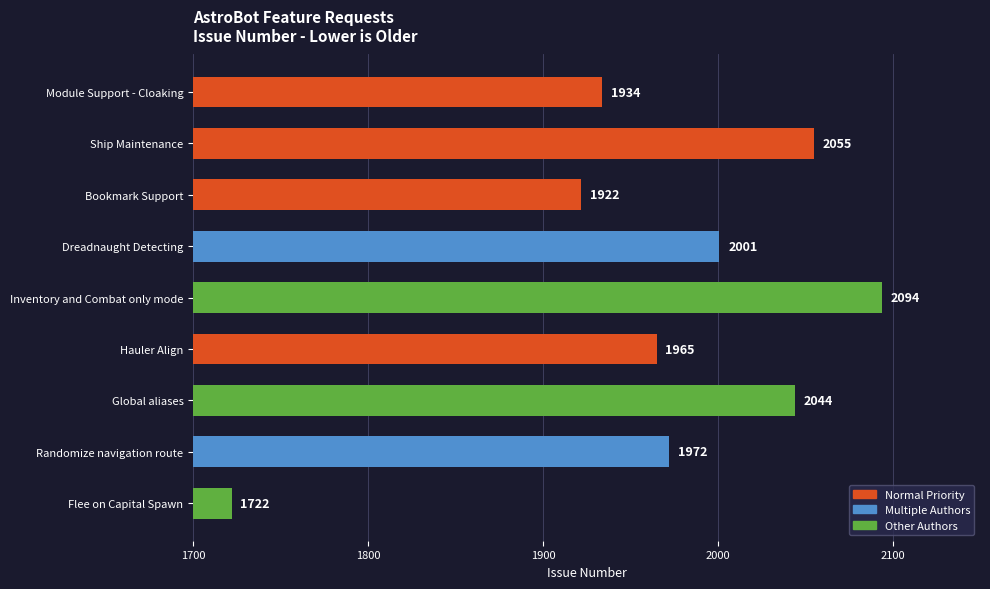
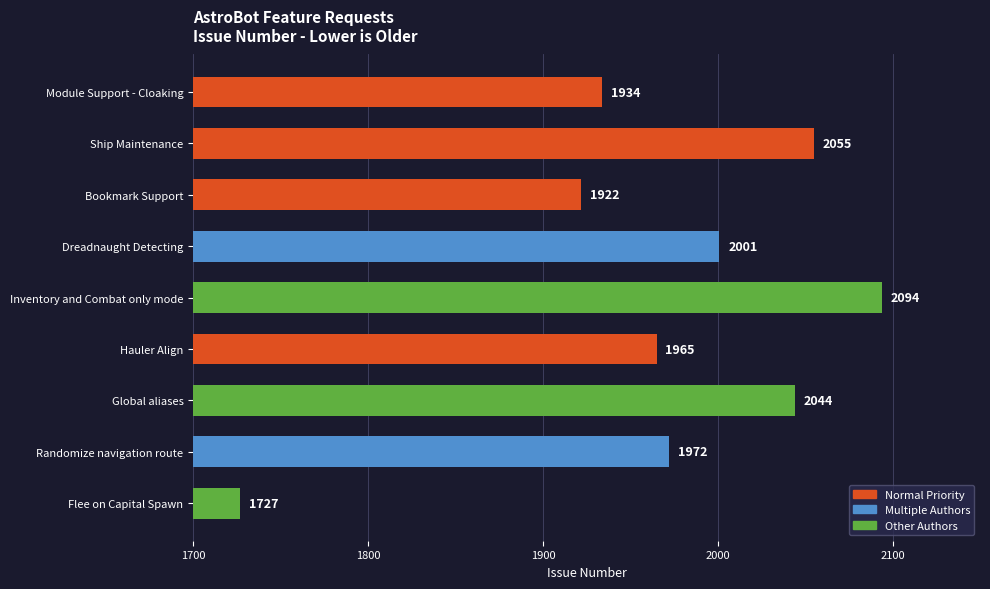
Flee on Capital Spawn: 1722 -> 1727
